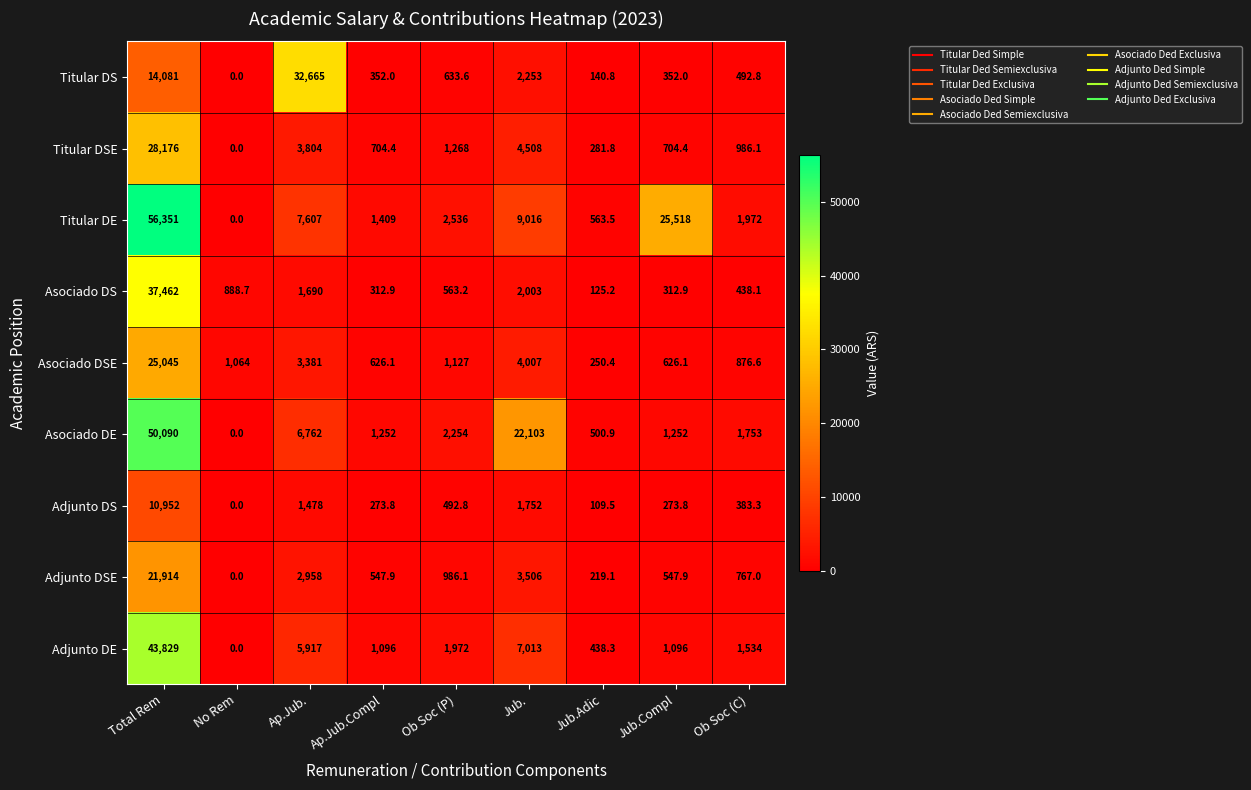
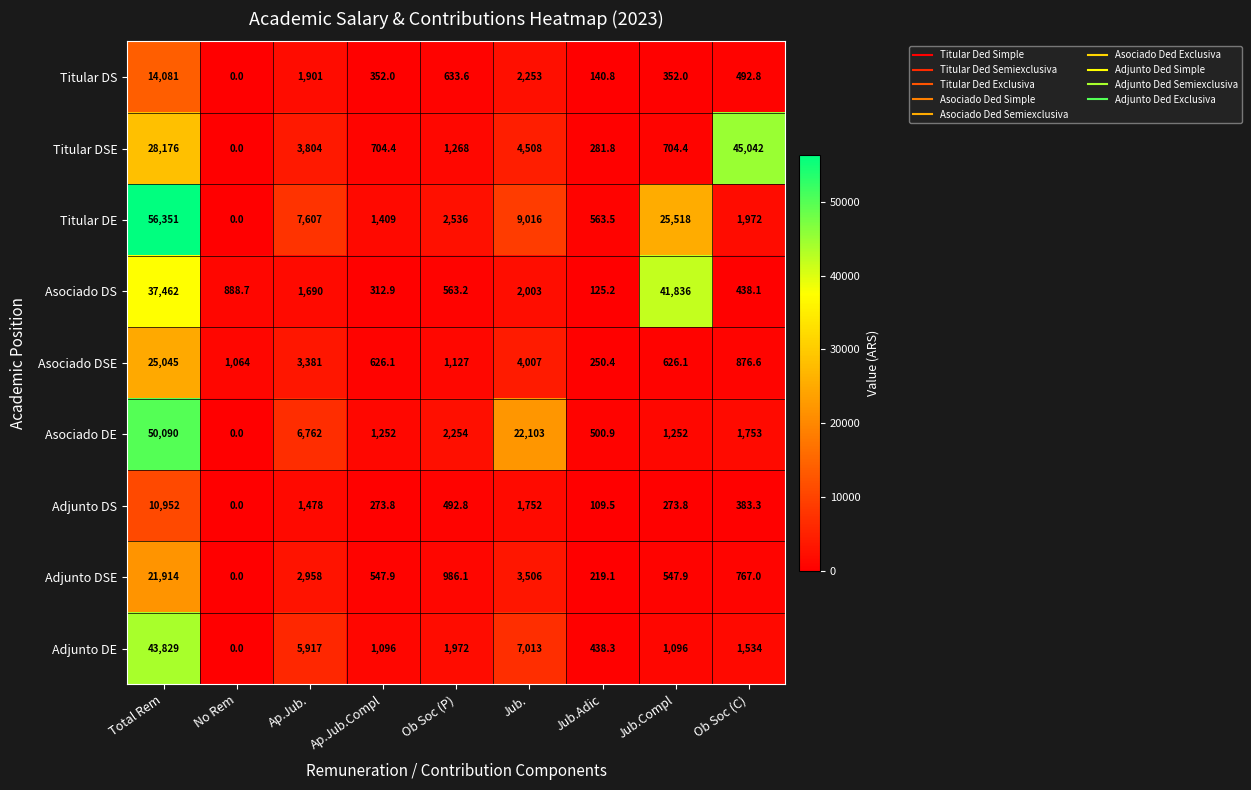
Titular DS, Ap.Jub.: 32,665 -> 1,901
Titular DSE, Ob Soc (C): 986.1 -> 45,042
Asociado DS, Jub.Compl: 312.9 -> 41,836
